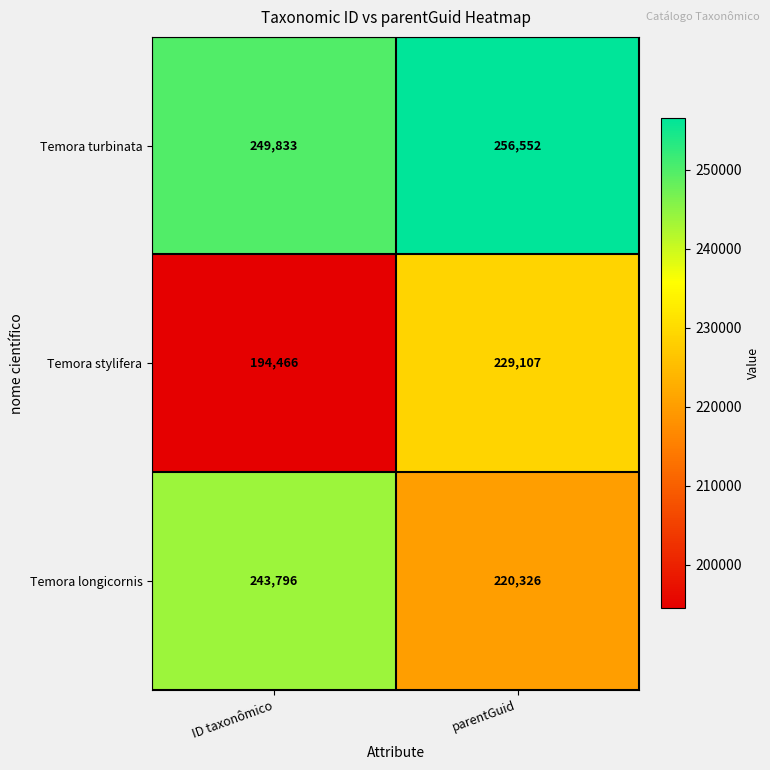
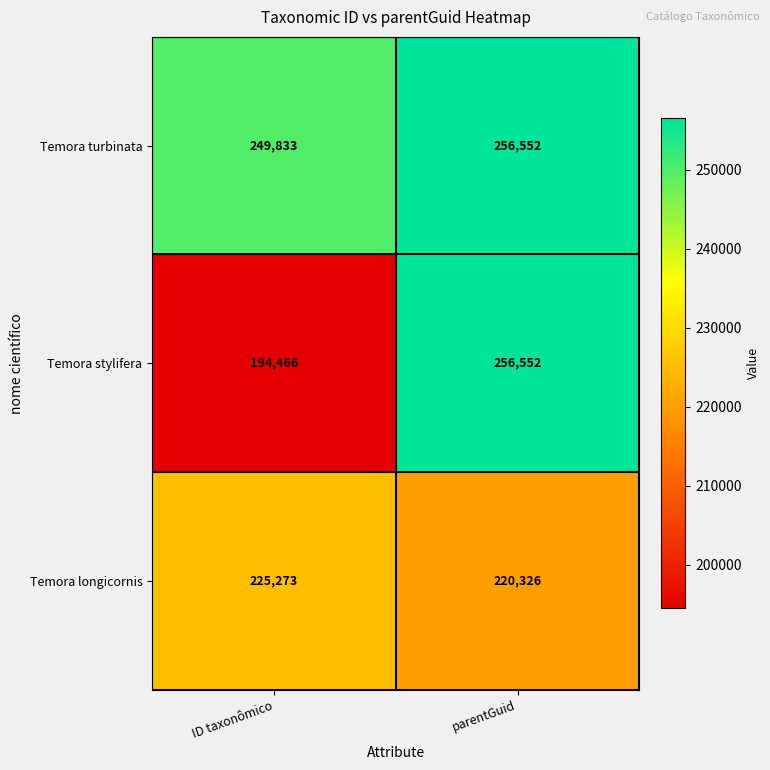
Temora stylifera, parentGuid: 229,107 -> 256,552
Temora longicornis, ID taxonômico: 243,796 -> 225,273
